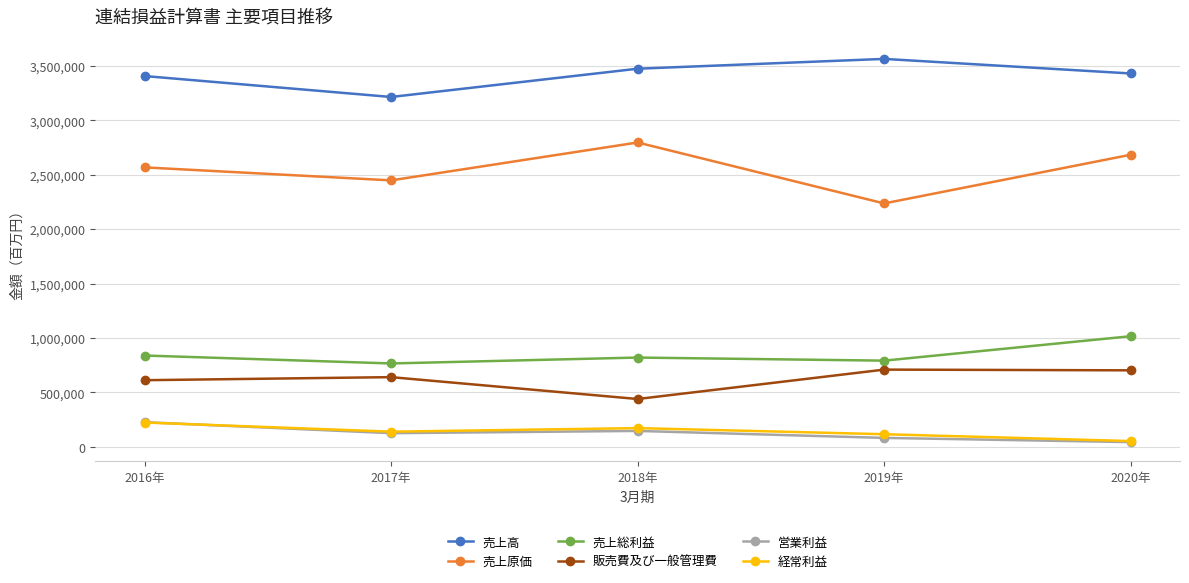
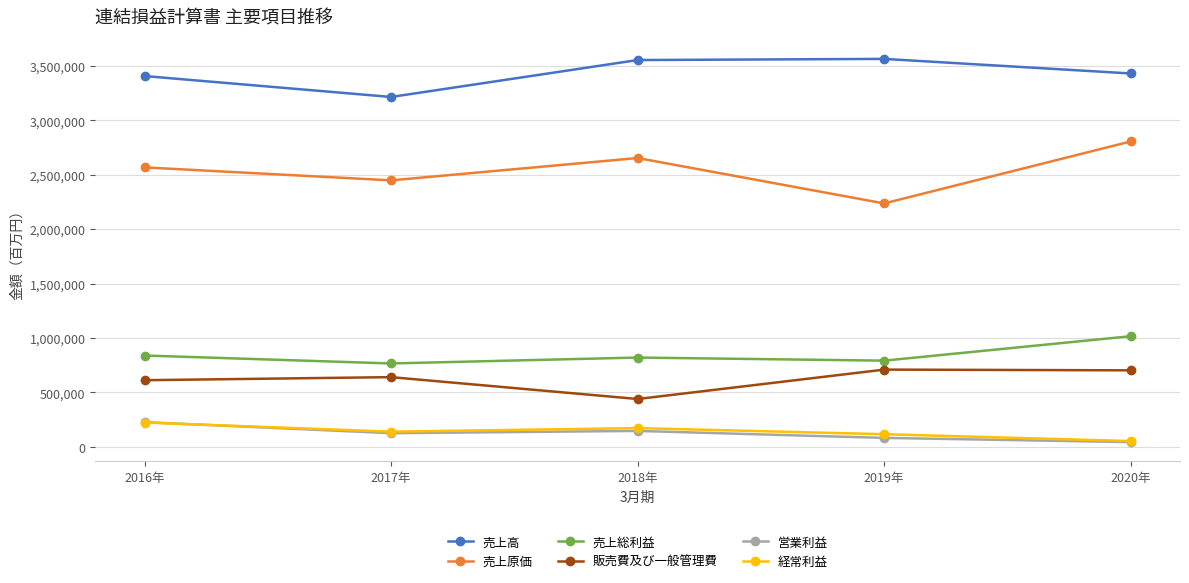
売上高, 2018年: 3,470,000 -> 3,550,000
売上原価, 2018年: 2,800,000 -> 2,650,000
売上原価, 2020年: 2,680,000 -> 2,810,000
